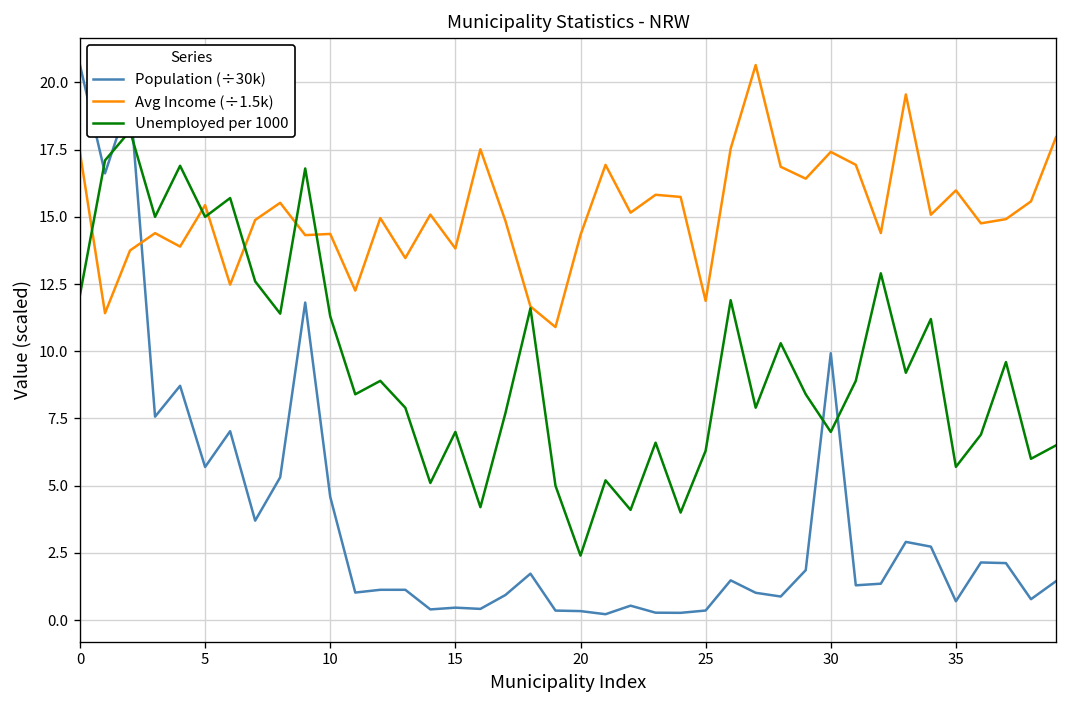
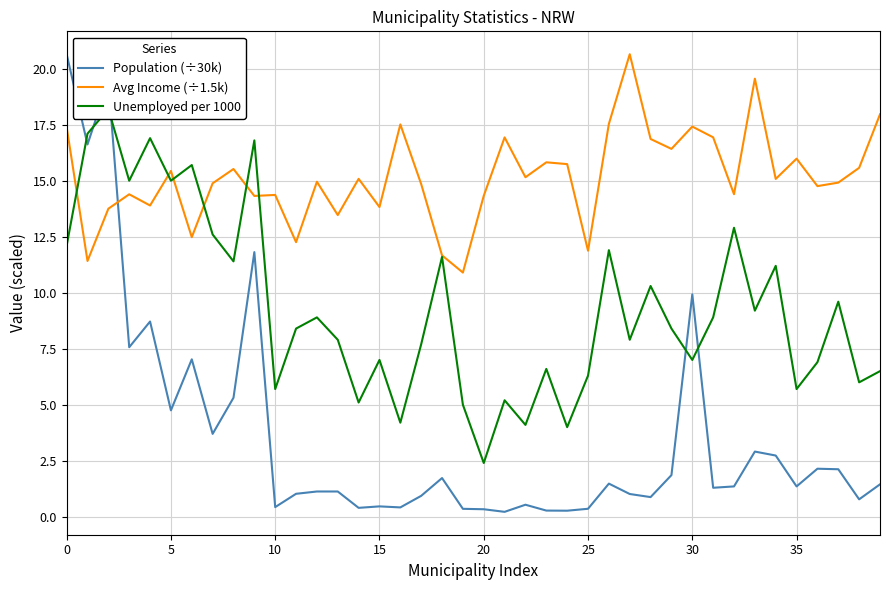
Population (÷30k), 5: 5.7 -> 4.8
Population (÷30k), 10: 4.6 -> 0.4
Unemployed per 1000, 10: 11.3 -> 5.7
Population (÷30k), 35: 0.7 -> 1.4
